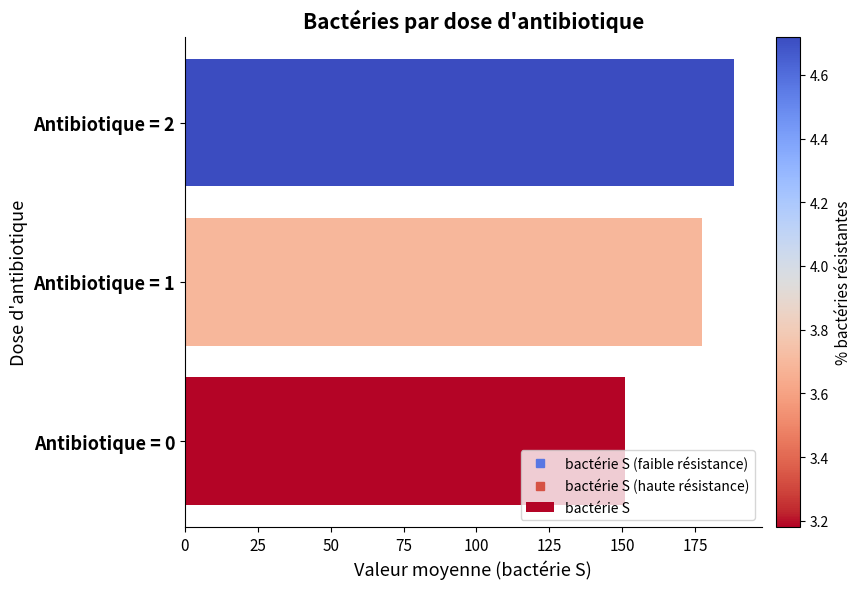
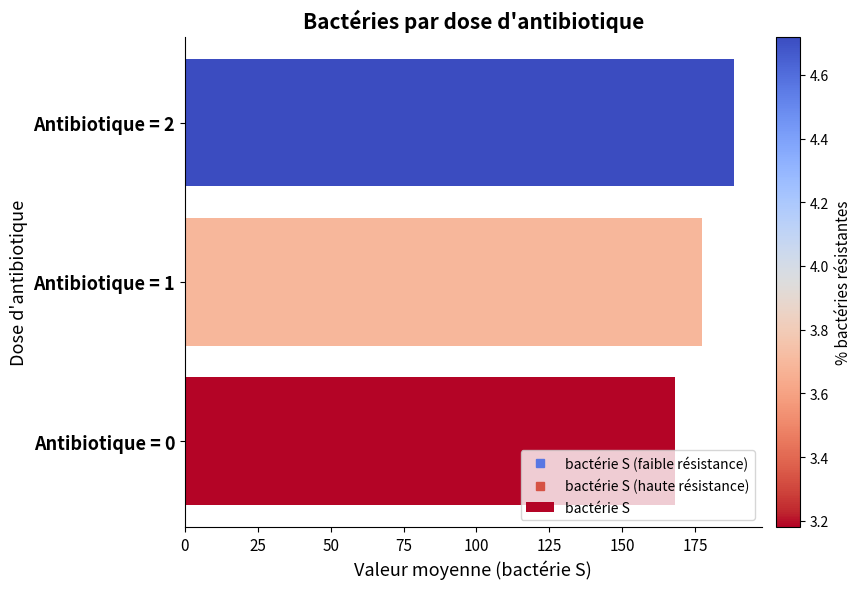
Antibiotique = 0: 151 -> 168
